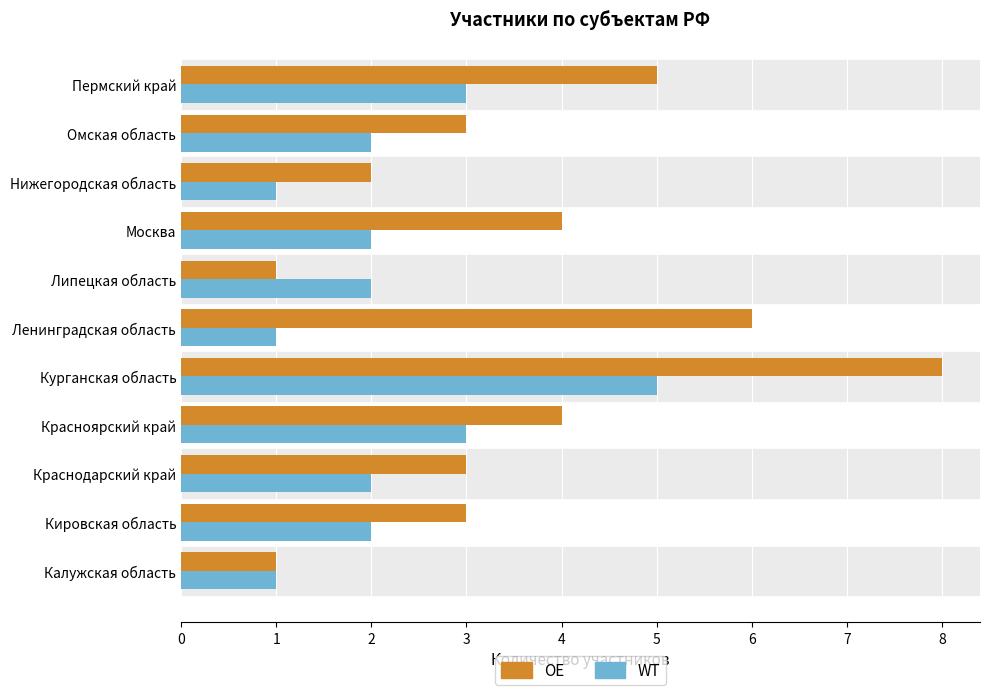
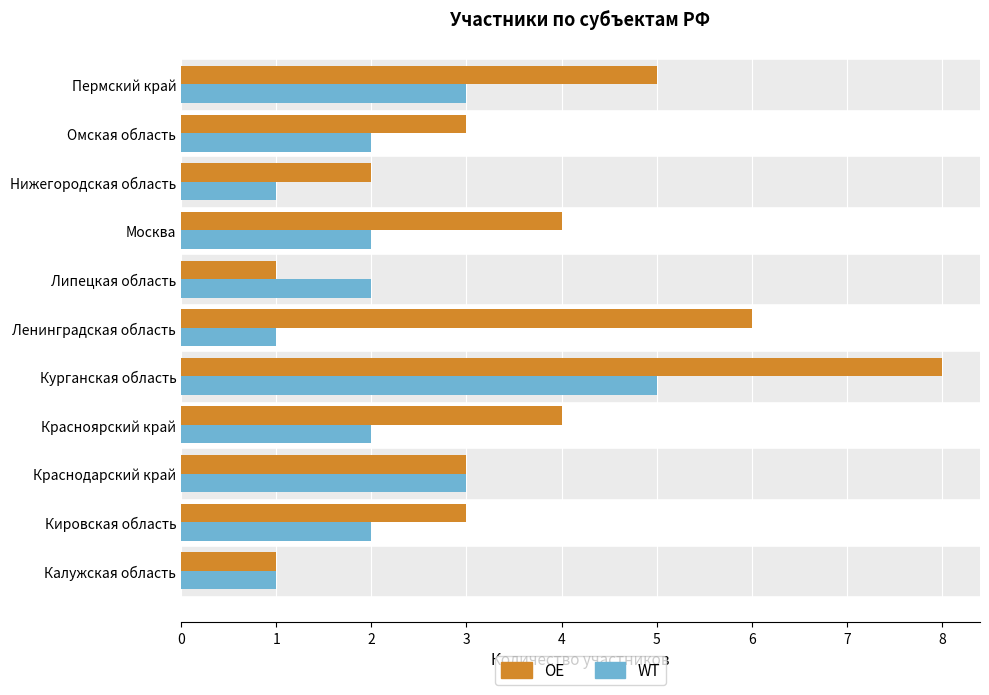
WT, Красноярский край: 3 -> 2
WT, Краснодарский край: 2 -> 3
